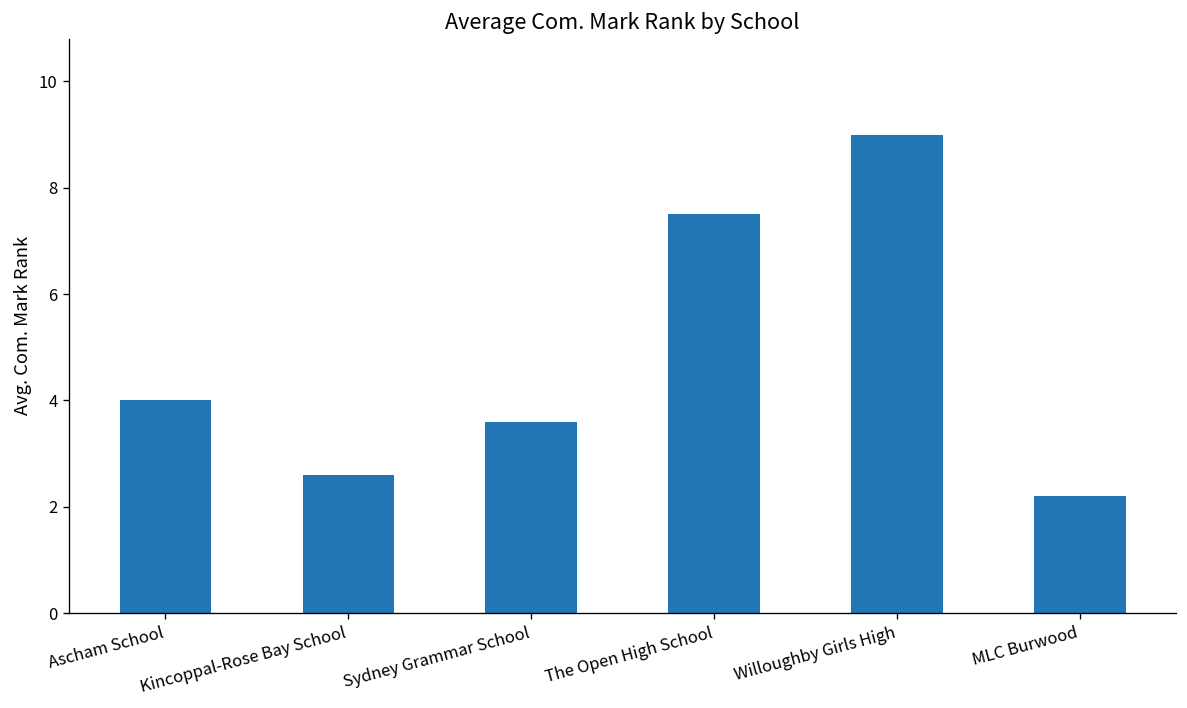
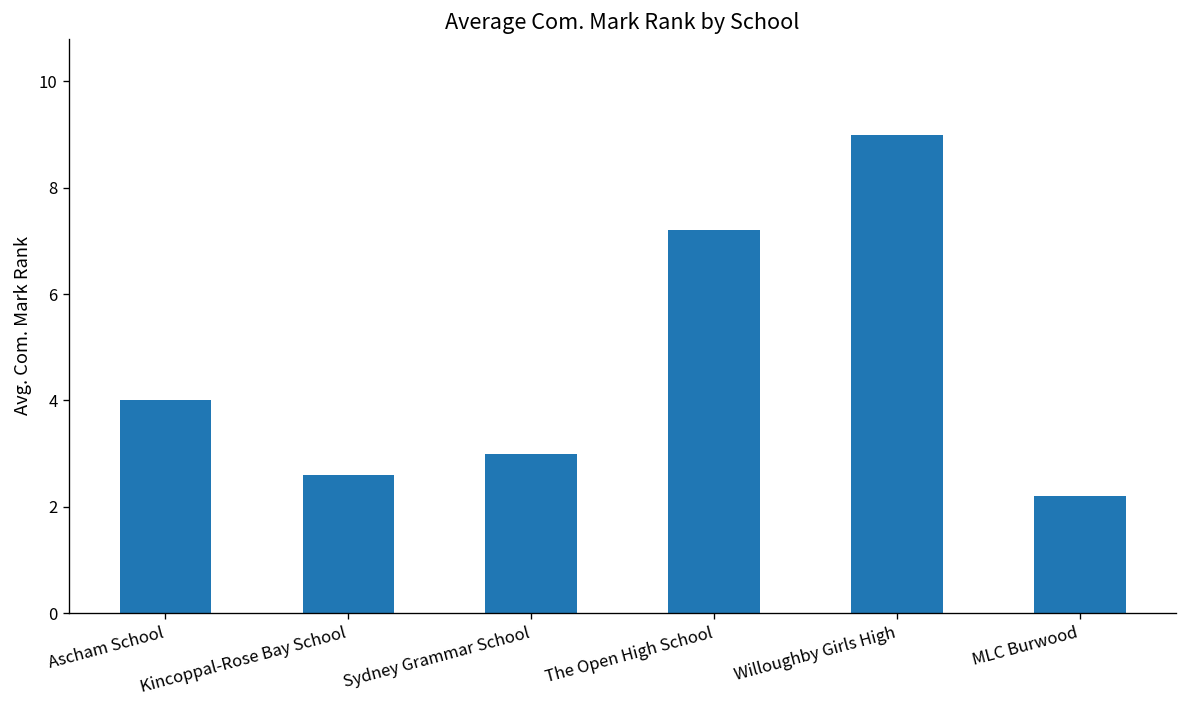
Sydney Grammar School: 3.6 -> 3.0
The Open High School: 7.5 -> 7.2
